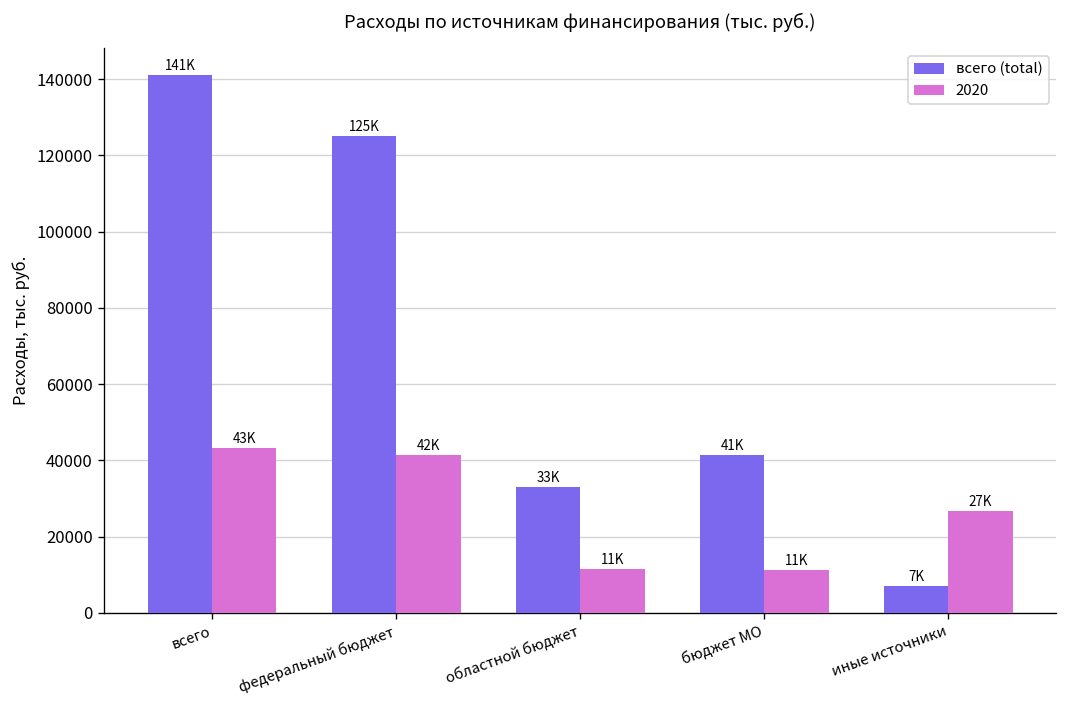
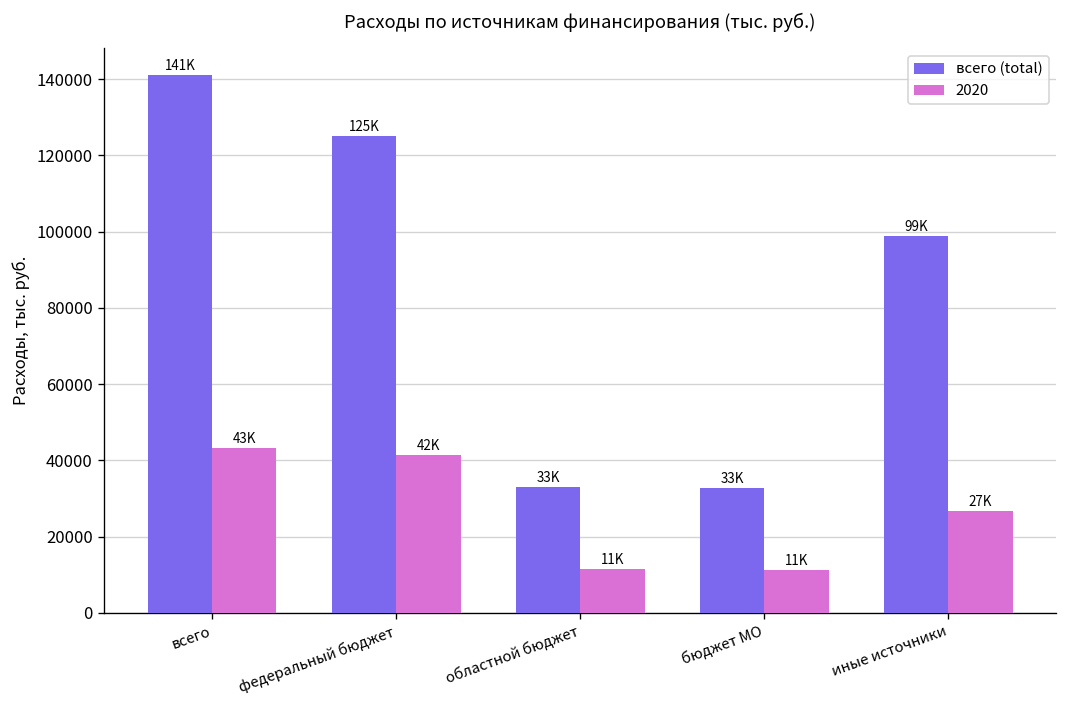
всего (total), бюджет МО: 41K -> 33K
всего (total), иные источники: 7K -> 99K
